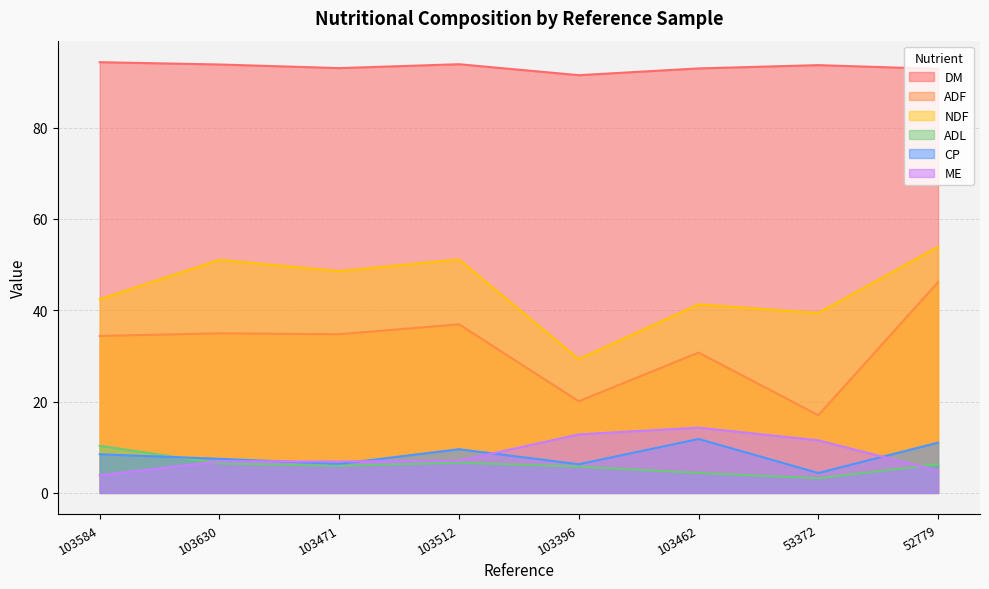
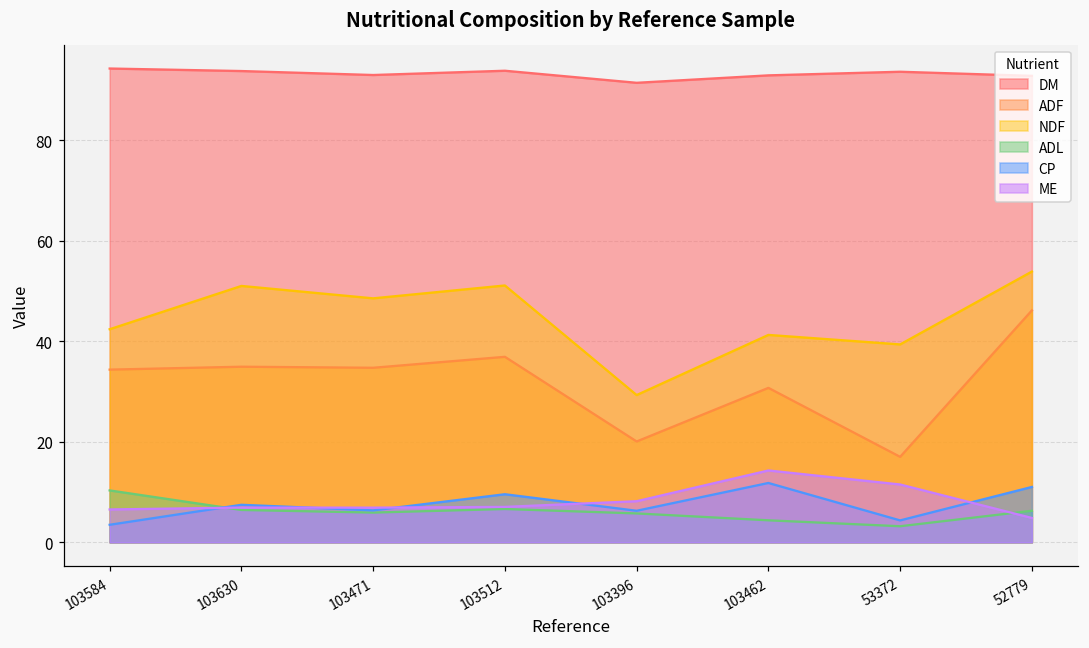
CP, 103584: 8 -> 3
ME, 103584: 4 -> 7
ME, 103396: 13 -> 8
